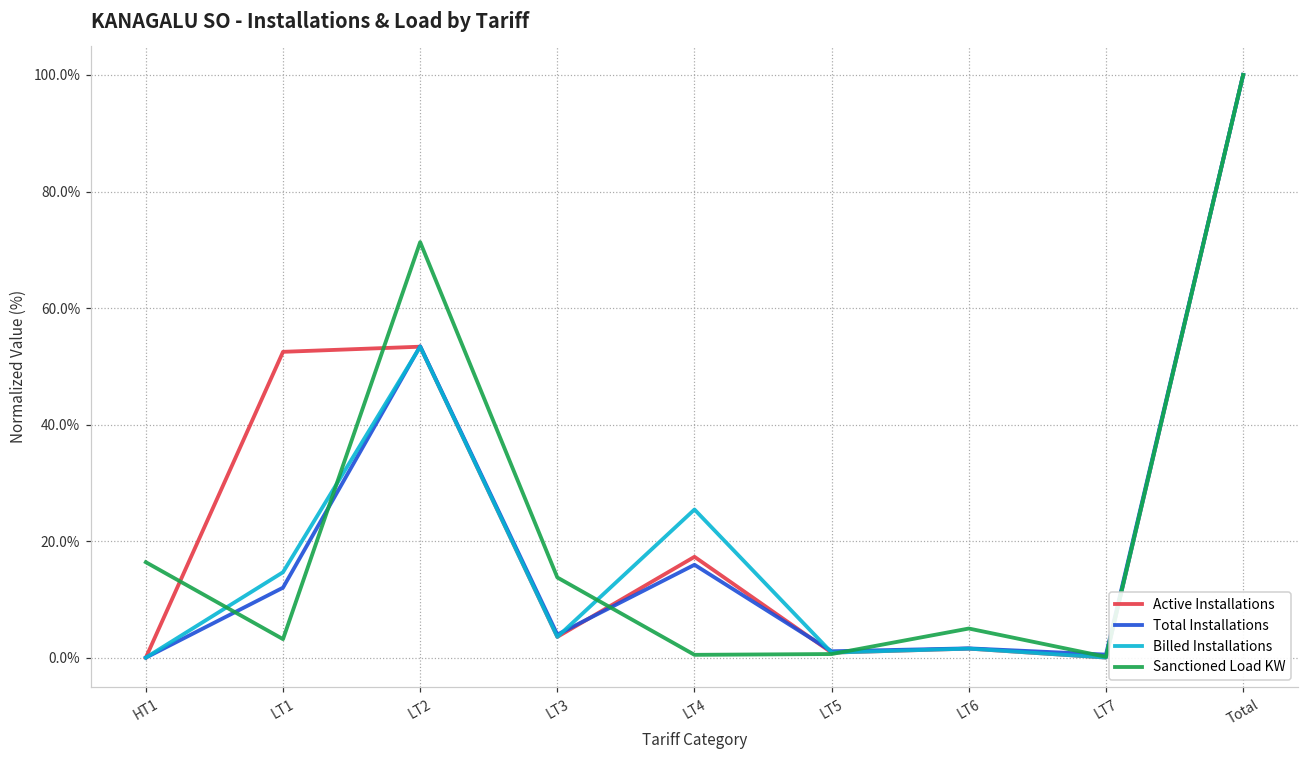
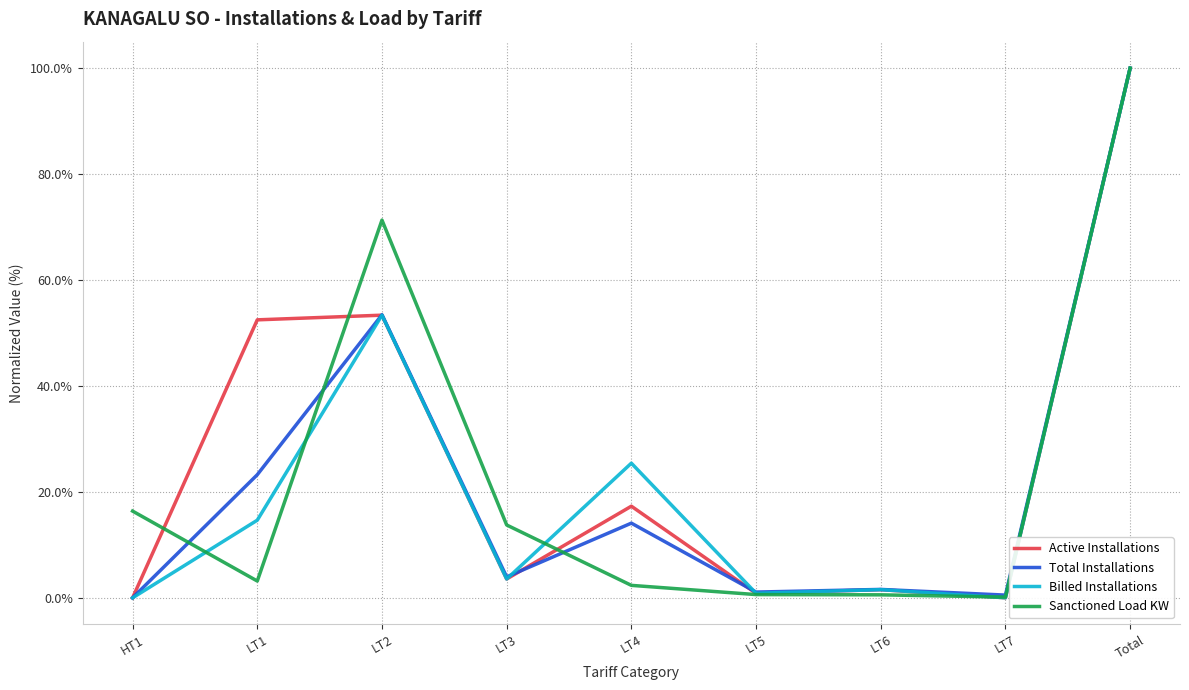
Total Installations, LT1: 12% -> 23%
Total Installations, LT4: 16% -> 14%
Sanctioned Load KW, LT4: 1% -> 2%
Sanctioned Load KW, LT6: 5% -> 1%
